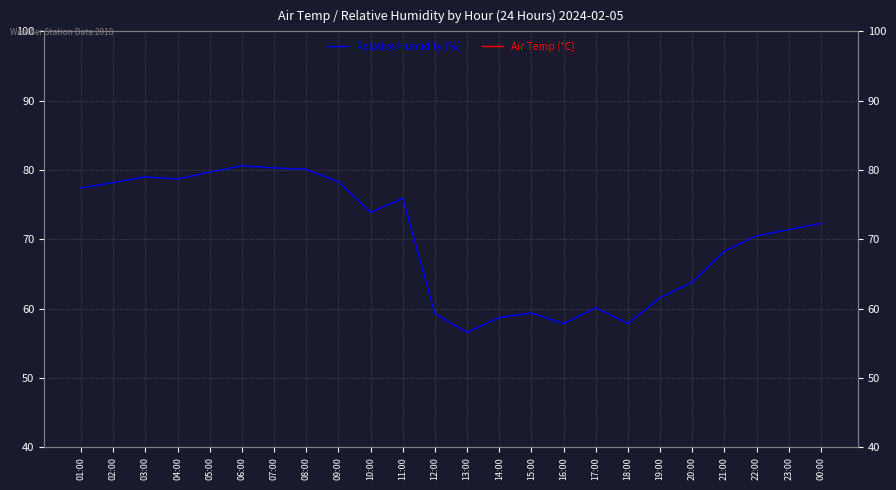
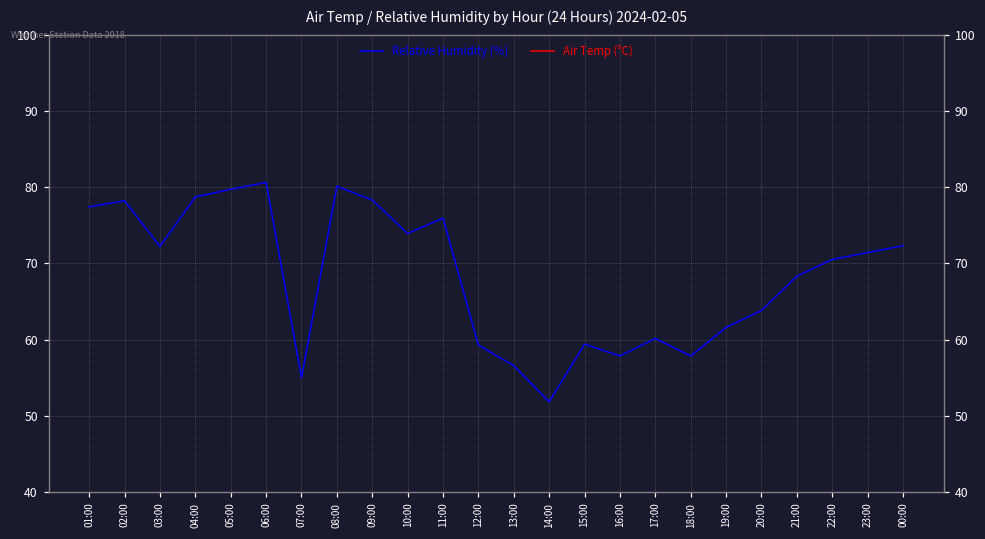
Relative Humidity (%), 03:00: 79 -> 72
Relative Humidity (%), 07:00: 80 -> 55
Relative Humidity (%), 14:00: 59 -> 52
